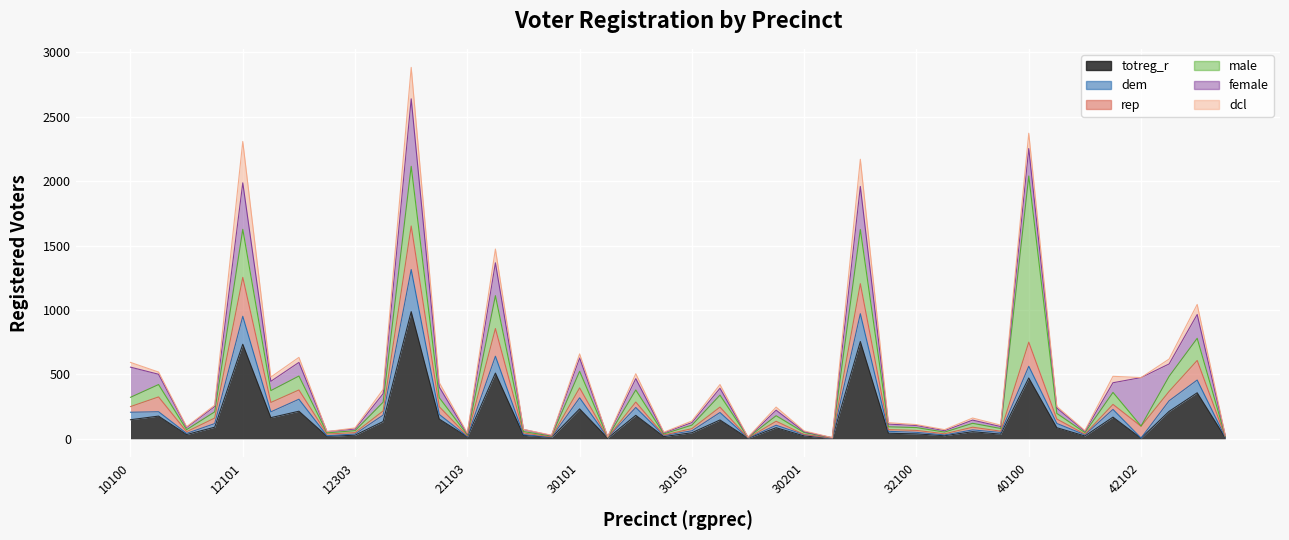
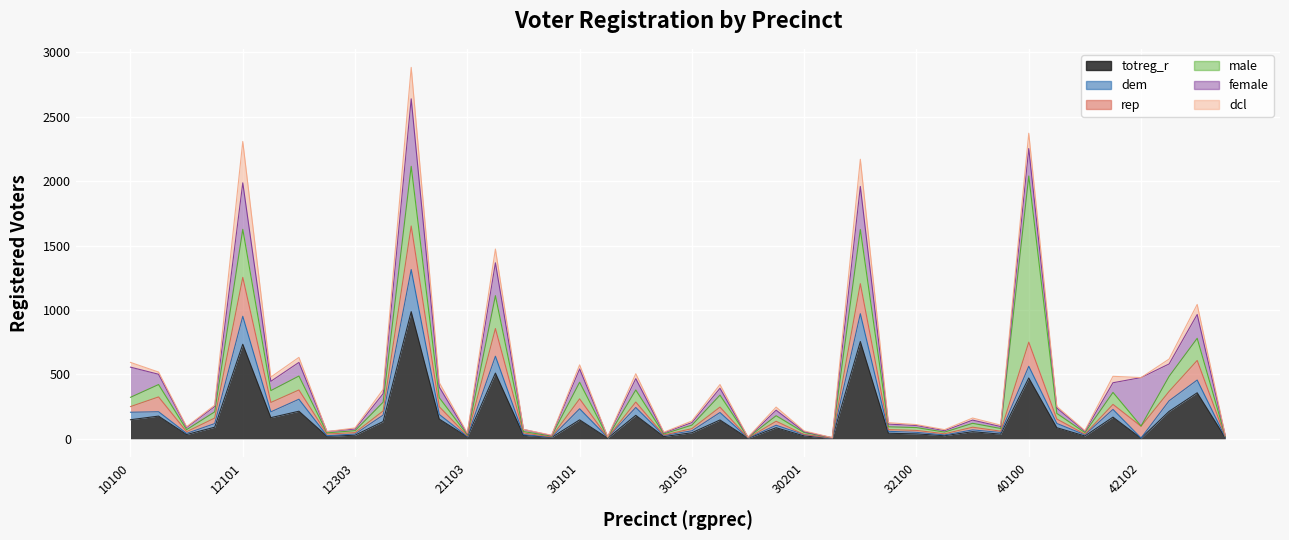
totreg_r, 30101: 230 -> 150
